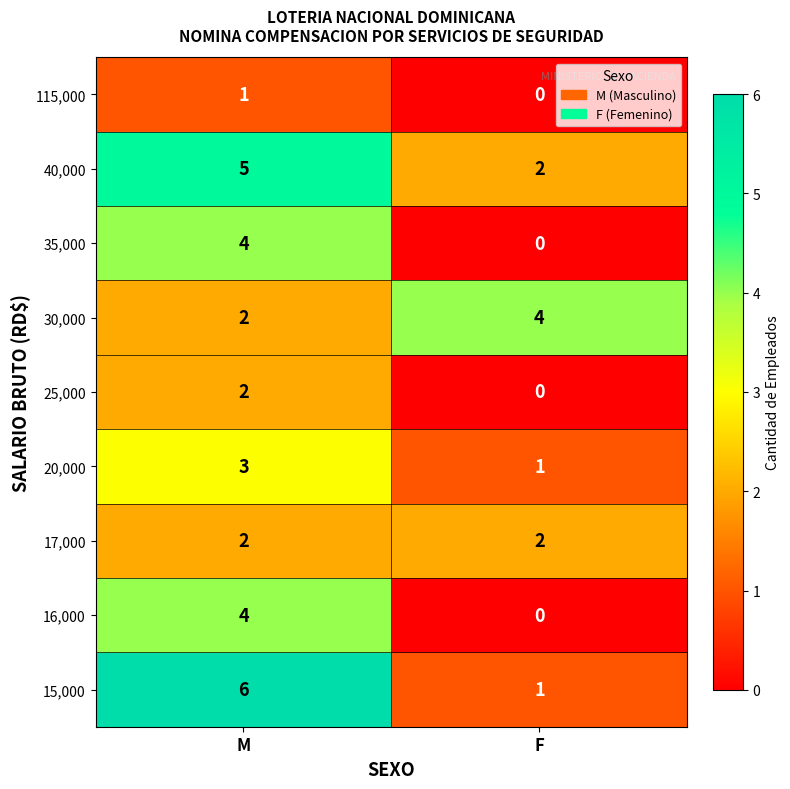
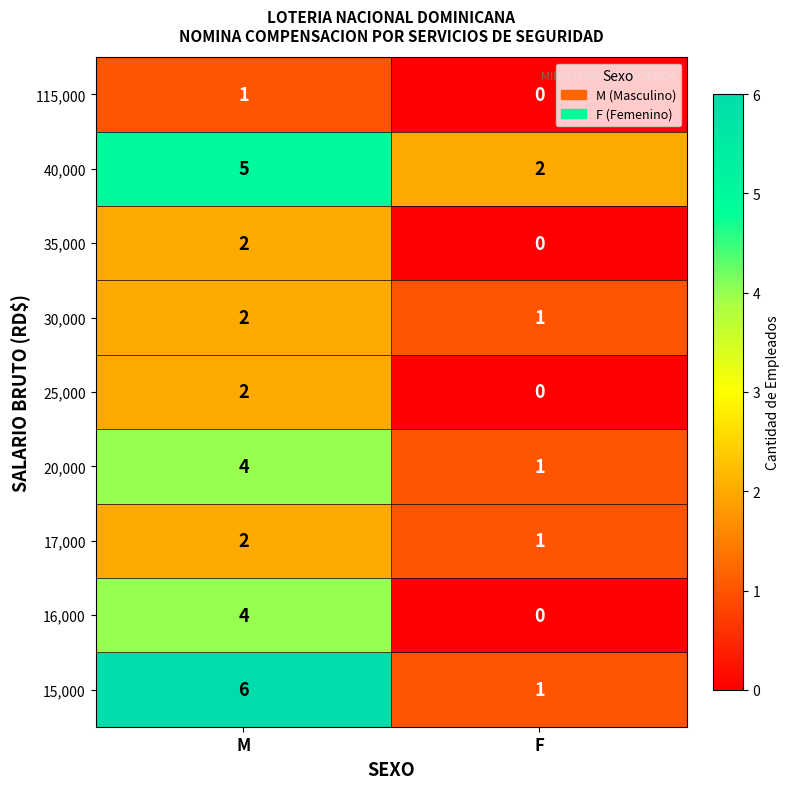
35,000, M: 4 -> 2
30,000, F: 4 -> 1
20,000, M: 3 -> 4
17,000, F: 2 -> 1
